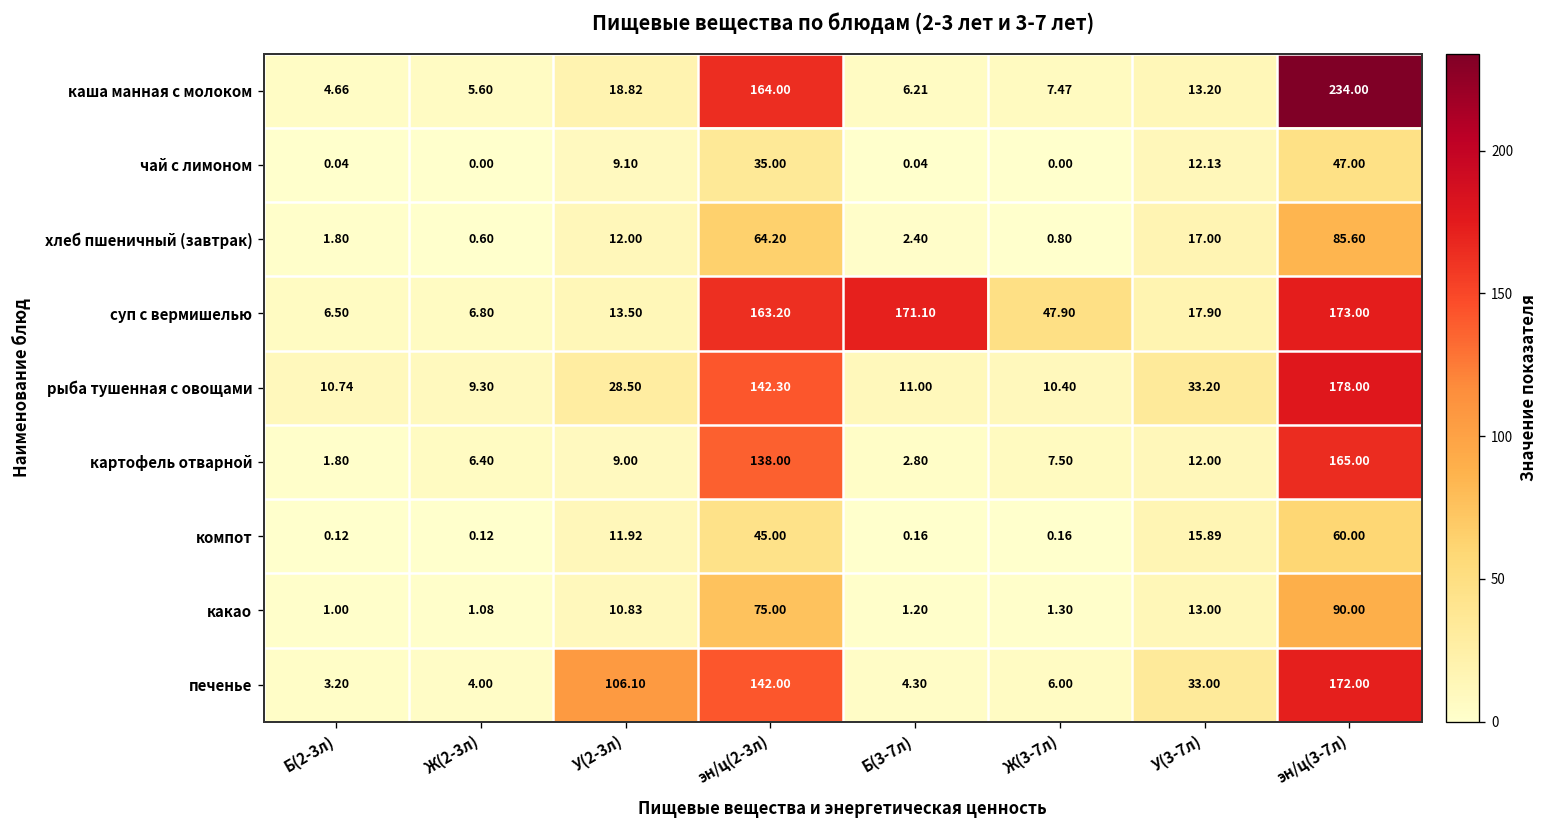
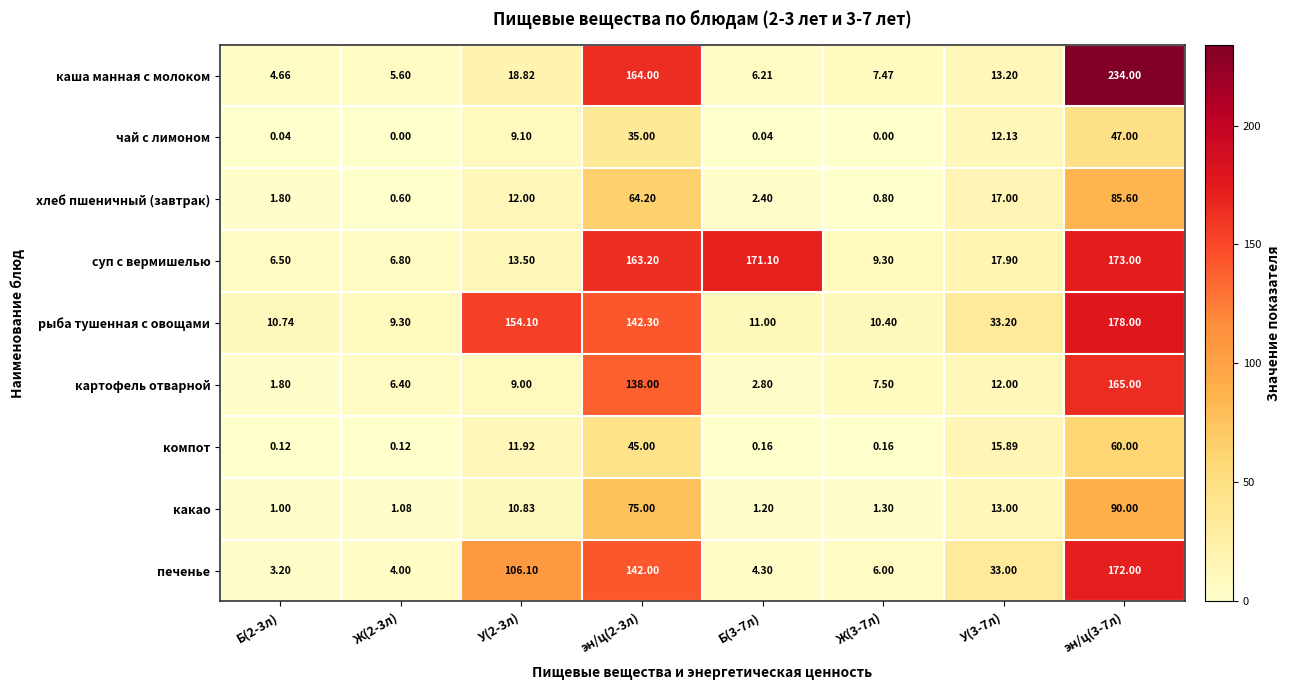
суп с вермишелью, Ж(3-7л): 47.90 -> 9.30
рыба тушенная с овощами, У(2-3л): 28.50 -> 154.10
